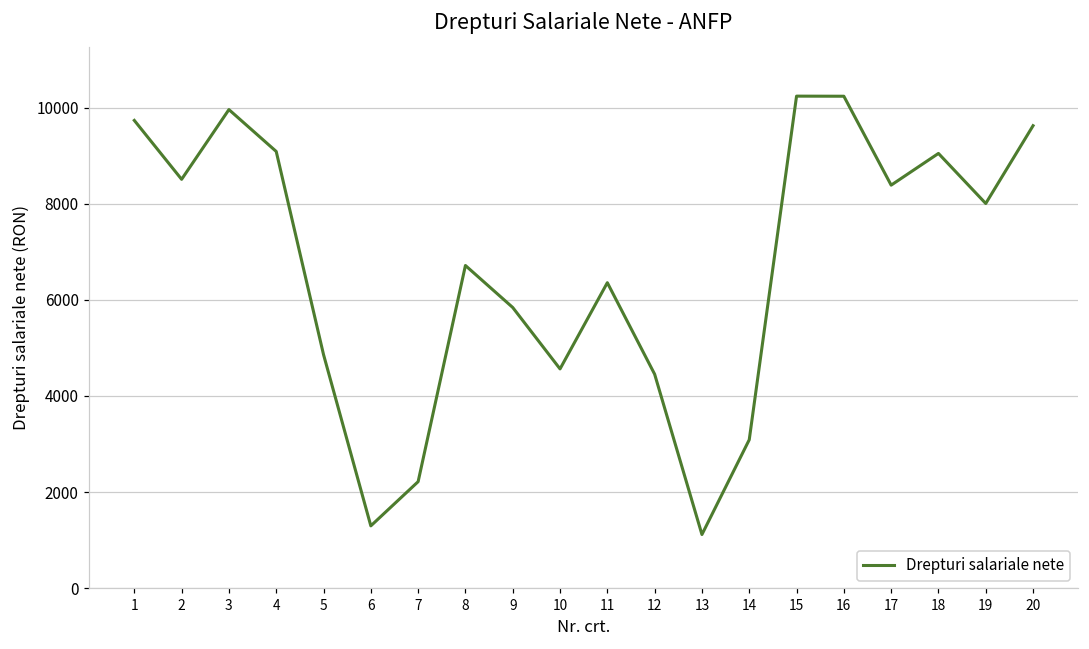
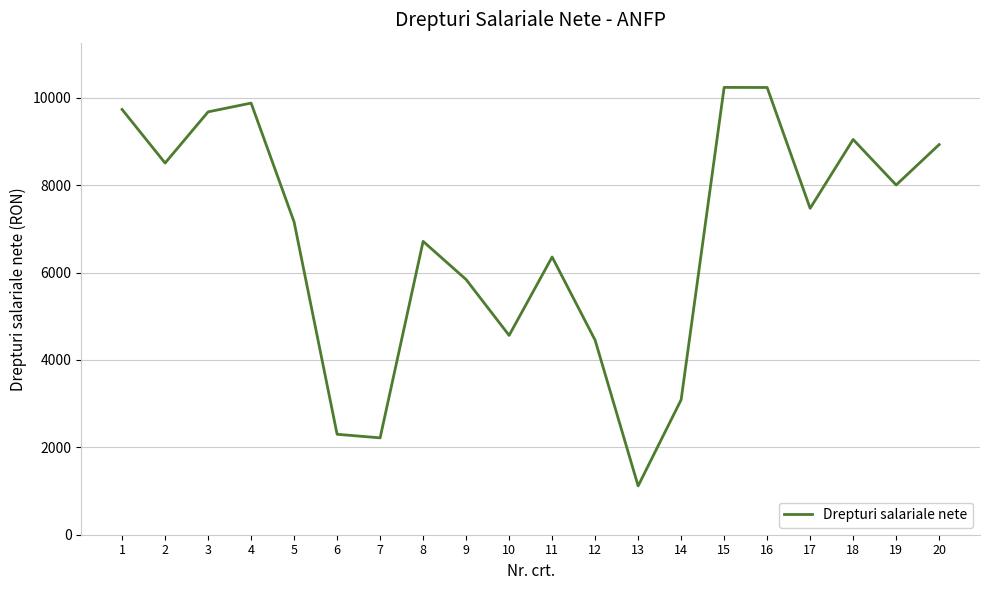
3: 10000 -> 9700
4: 9100 -> 9900
5: 4900 -> 7200
6: 1300 -> 2300
17: 8400 -> 7500
20: 9600 -> 8900
